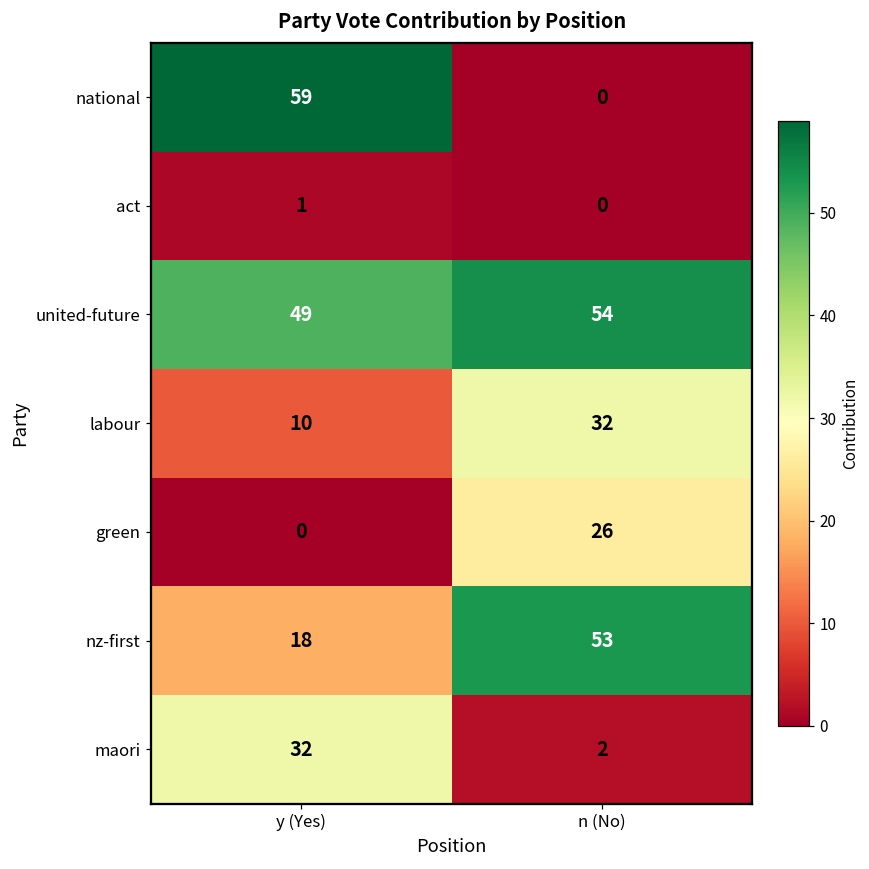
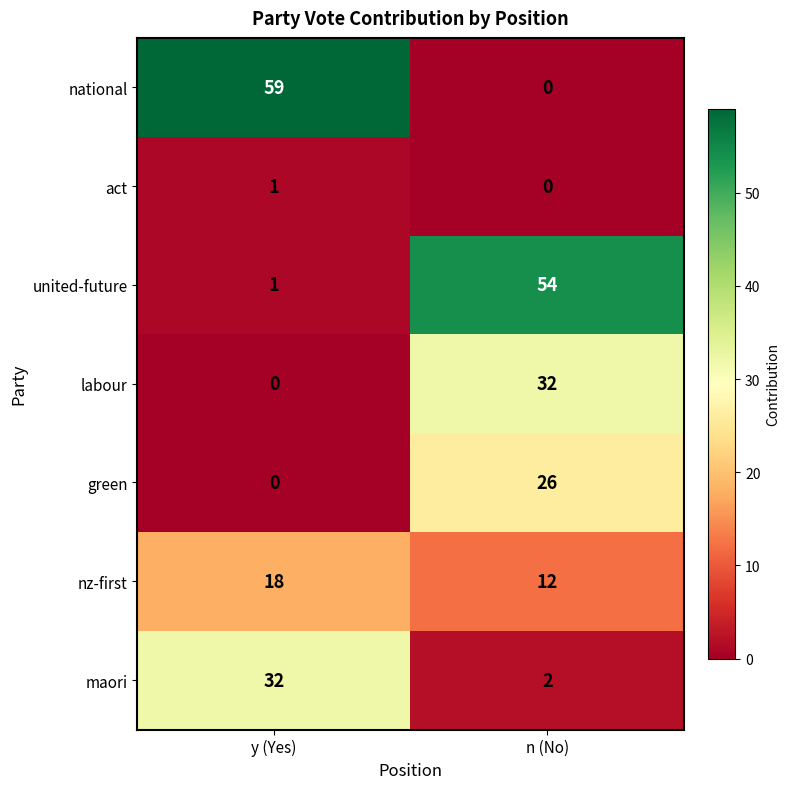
united-future, y (Yes): 49 -> 1
labour, y (Yes): 10 -> 0
nz-first, n (No): 53 -> 12
